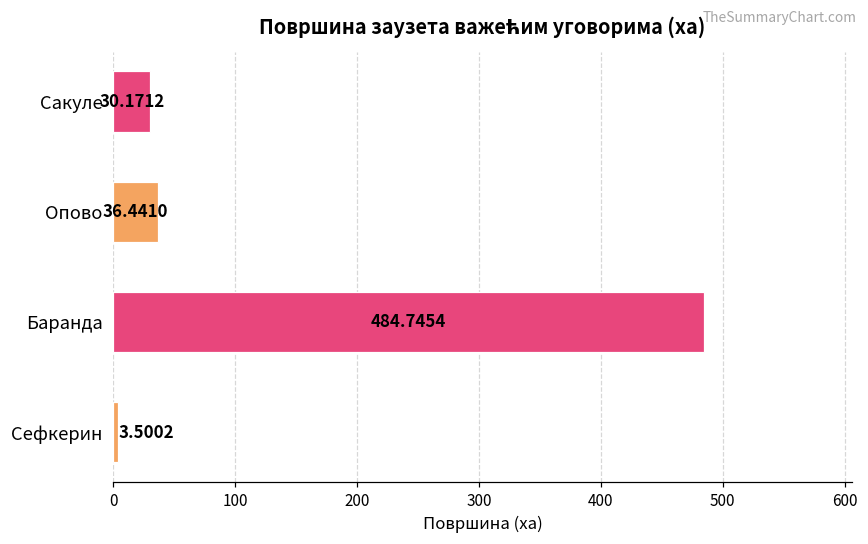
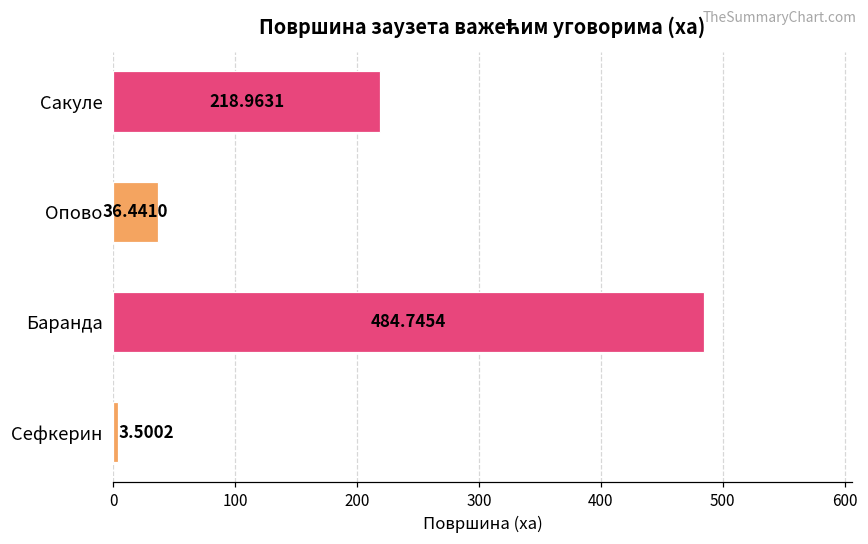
Сакуле: 30.1712 -> 218.9631
